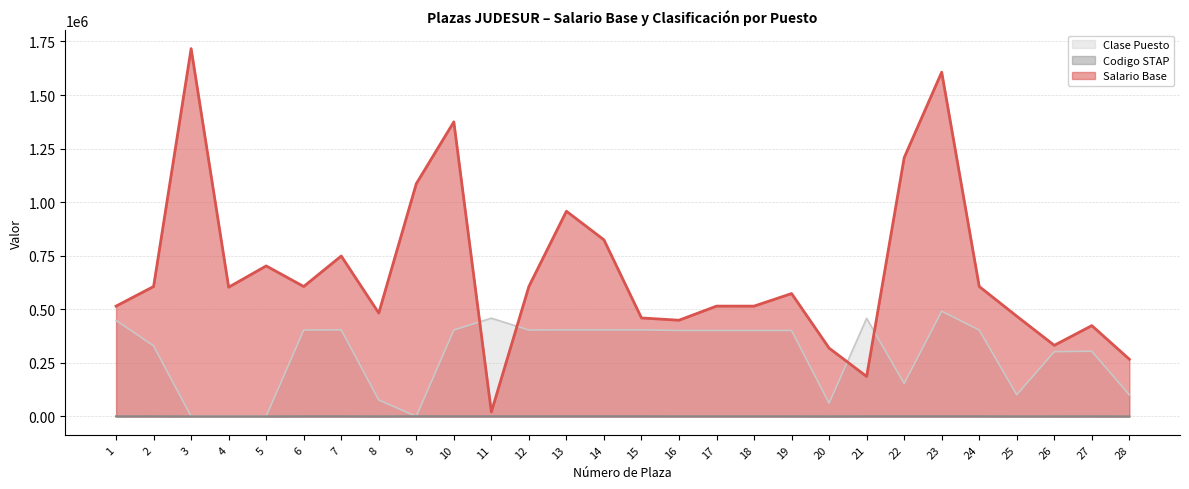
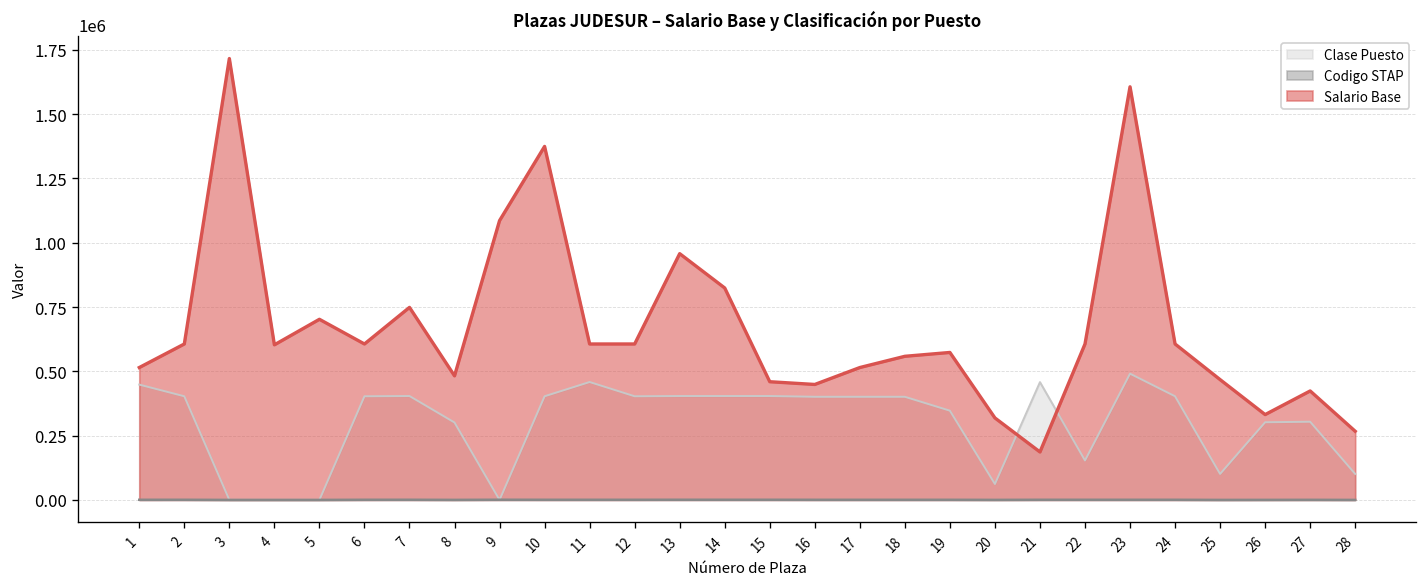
Clase Puesto, 2: 330000 -> 400000
Clase Puesto, 8: 80000 -> 300000
Salario Base, 11: 20000 -> 610000
Salario Base, 18: 510000 -> 560000
Clase Puesto, 19: 400000 -> 350000
Salario Base, 22: 1210000 -> 610000
